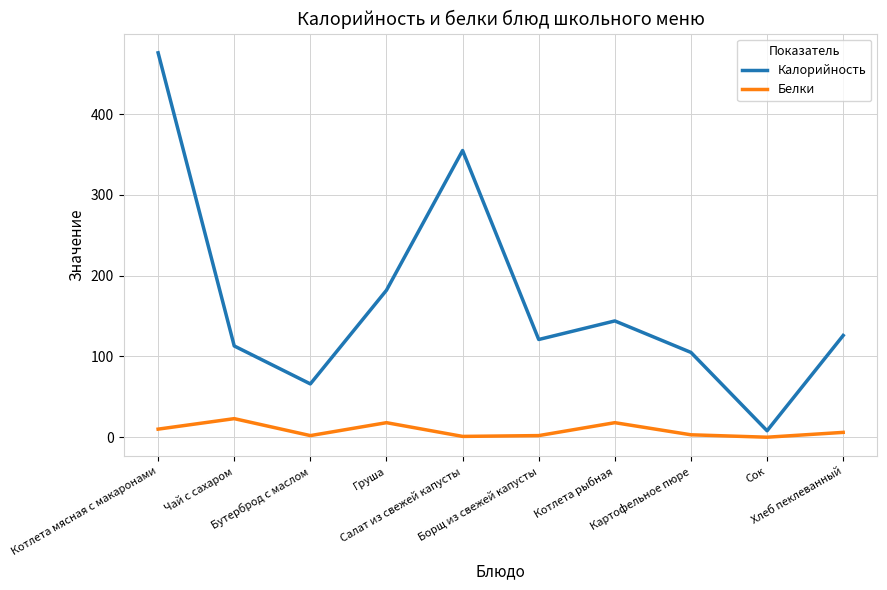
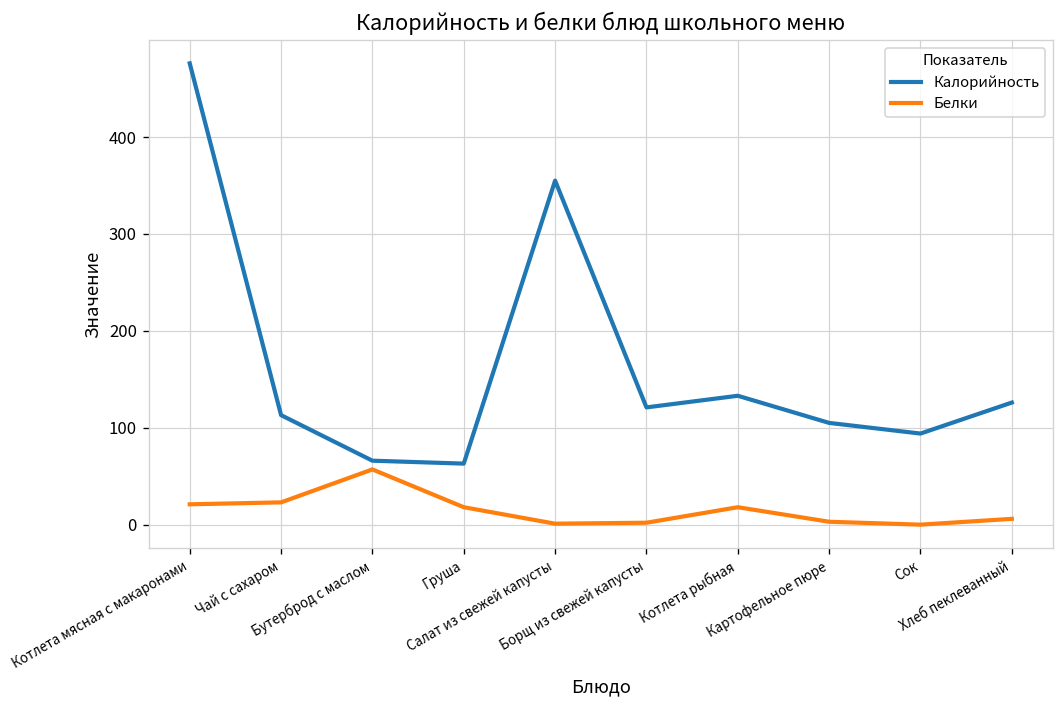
Белки, Котлета мясная с макаронами: 10 -> 20
Белки, Бутерброд с маслом: 0 -> 60
Калорийность, Груша: 180 -> 60
Калорийность, Котлета рыбная: 140 -> 130
Калорийность, Сок: 10 -> 90
